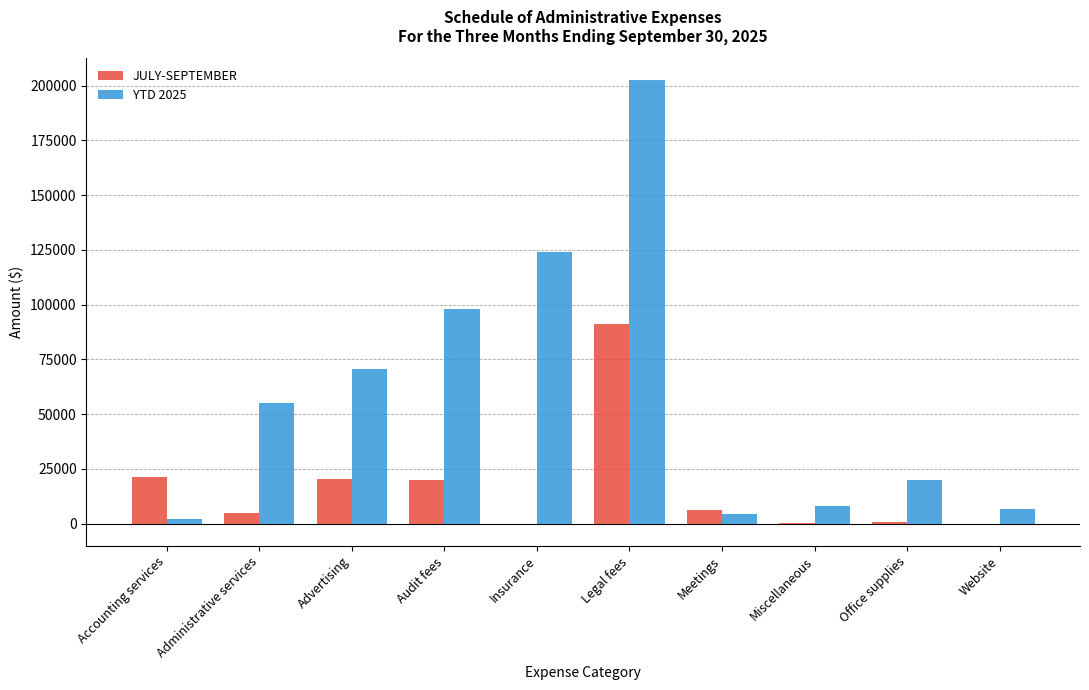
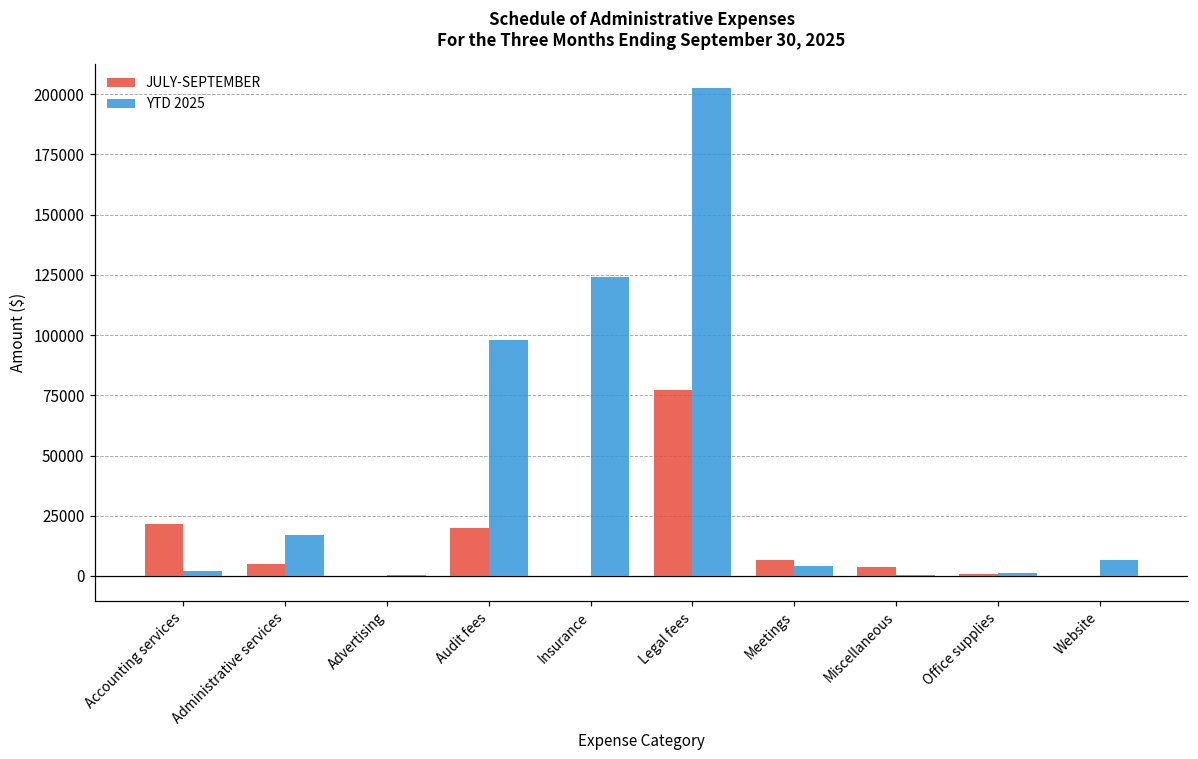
YTD 2025, Administrative services: 55000 -> 17000
JULY-SEPTEMBER, Advertising: 21000 -> 0
YTD 2025, Advertising: 70000 -> 0
JULY-SEPTEMBER, Legal fees: 91000 -> 77000
JULY-SEPTEMBER, Miscellaneous: 0 -> 4000
YTD 2025, Miscellaneous: 8000 -> 0
YTD 2025, Office supplies: 20000 -> 1000
